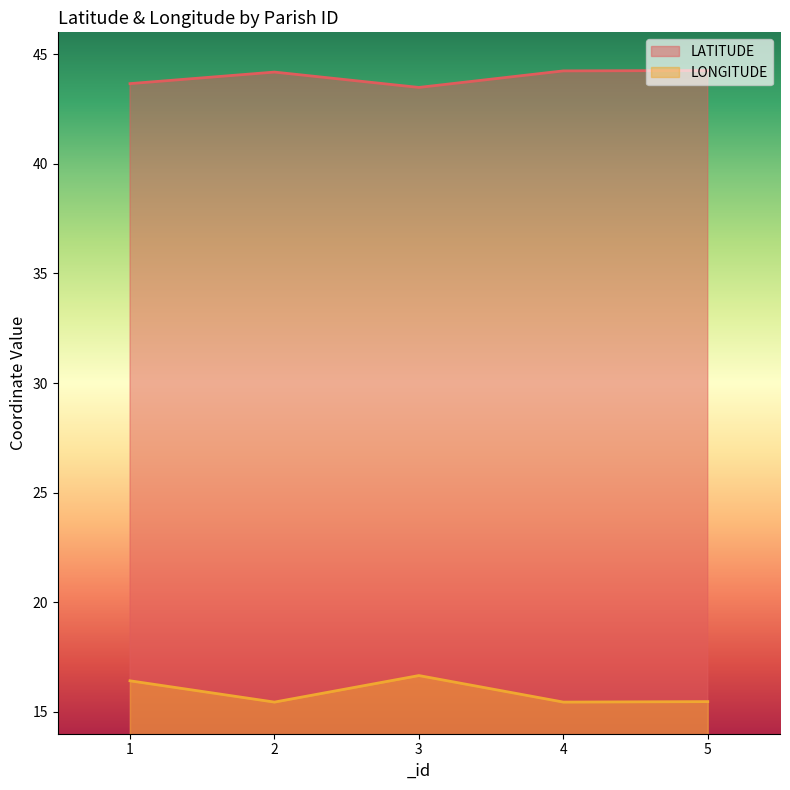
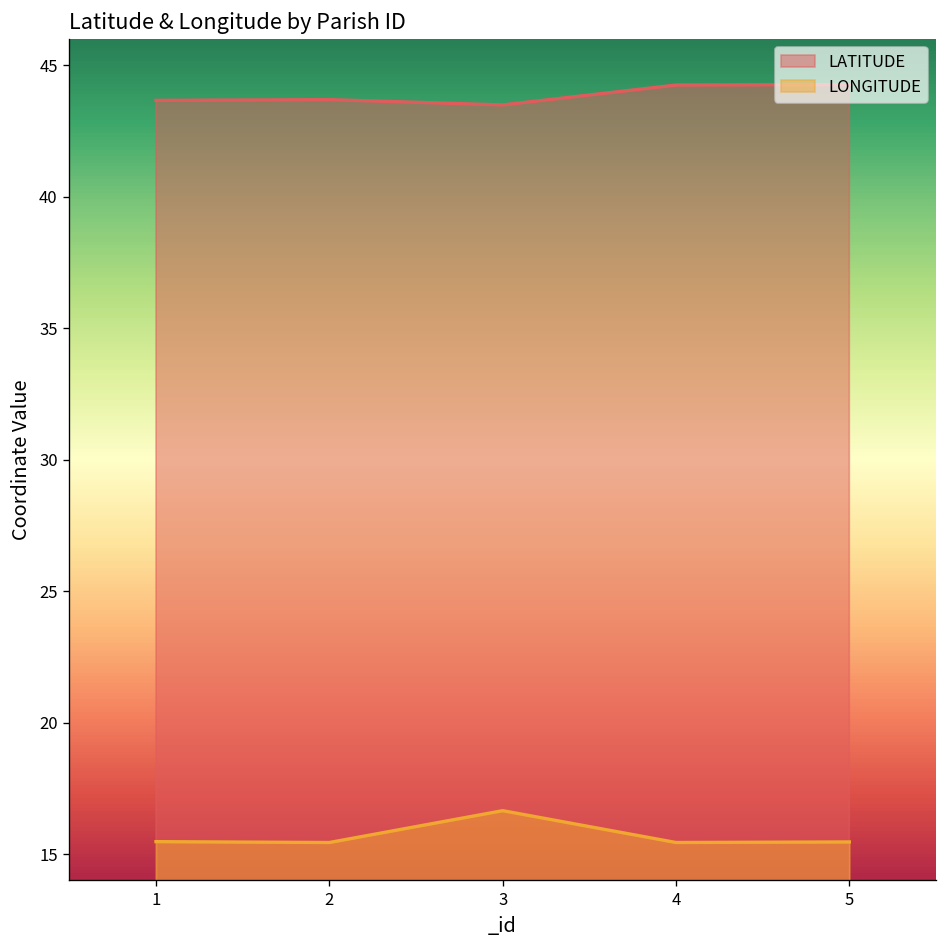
LONGITUDE, 1: 16.4 -> 15.5
LATITUDE, 2: 44.2 -> 43.7
